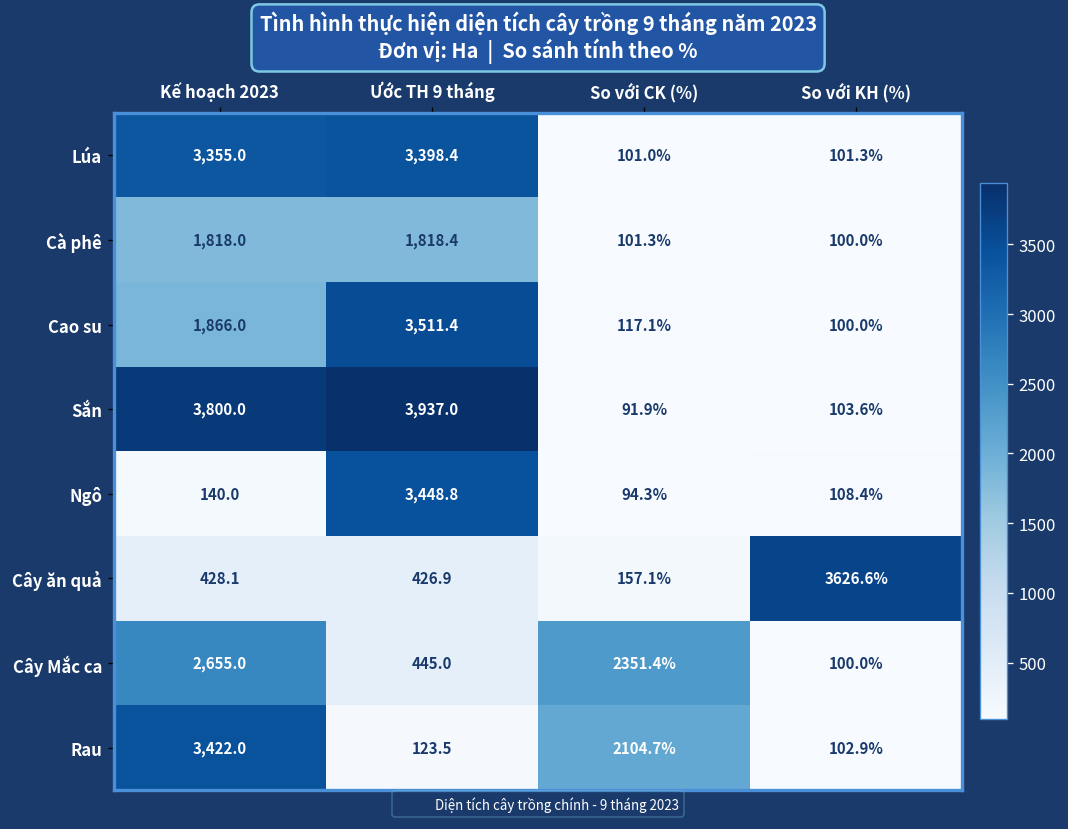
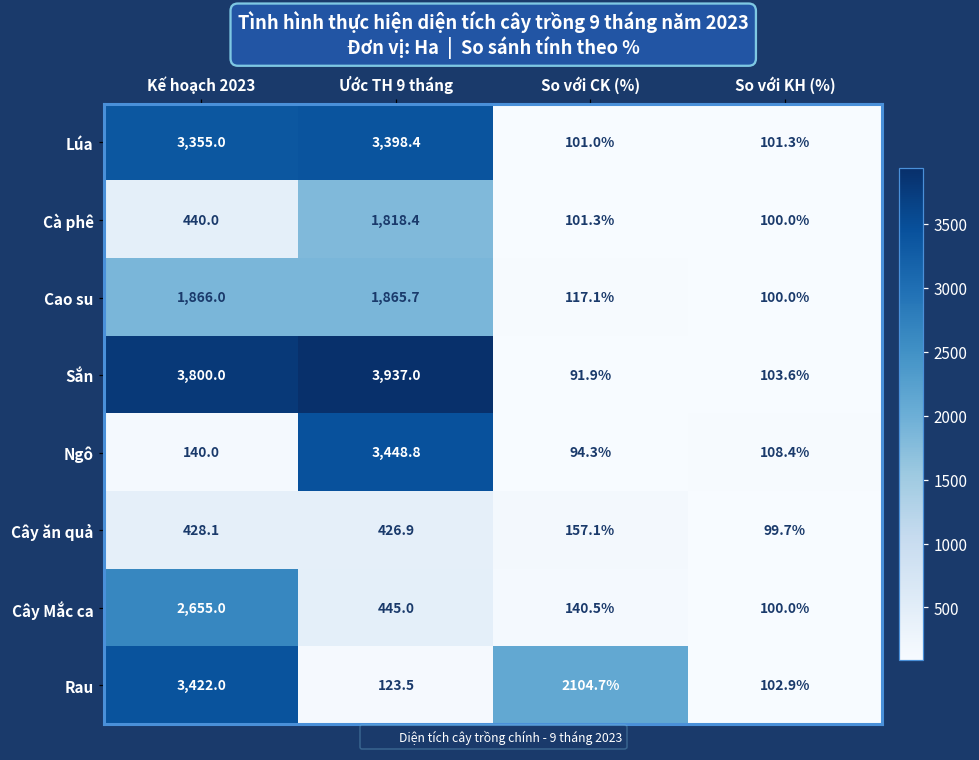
Cà phê, Kế hoạch 2023: 1,818.0 -> 440.0
Cao su, Ước TH 9 tháng: 3,511.4 -> 1,865.7
Cây ăn quả, So với KH (%): 3626.6% -> 99.7%
Cây Mắc ca, So với CK (%): 2351.4% -> 140.5%
